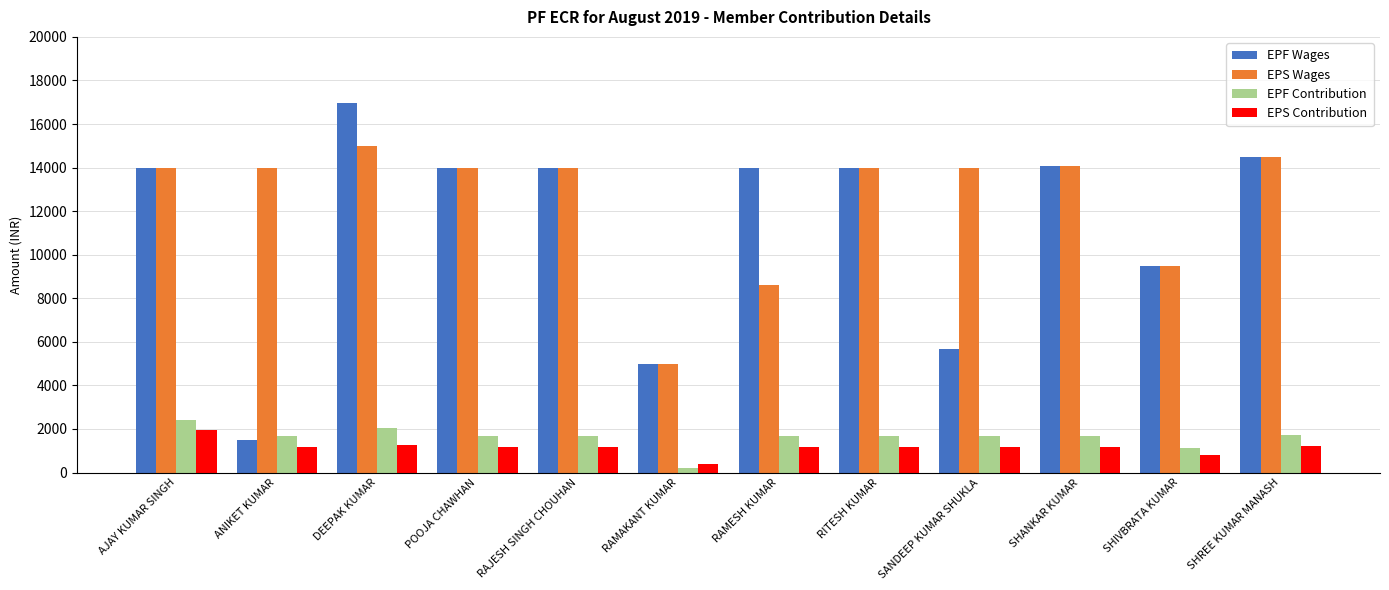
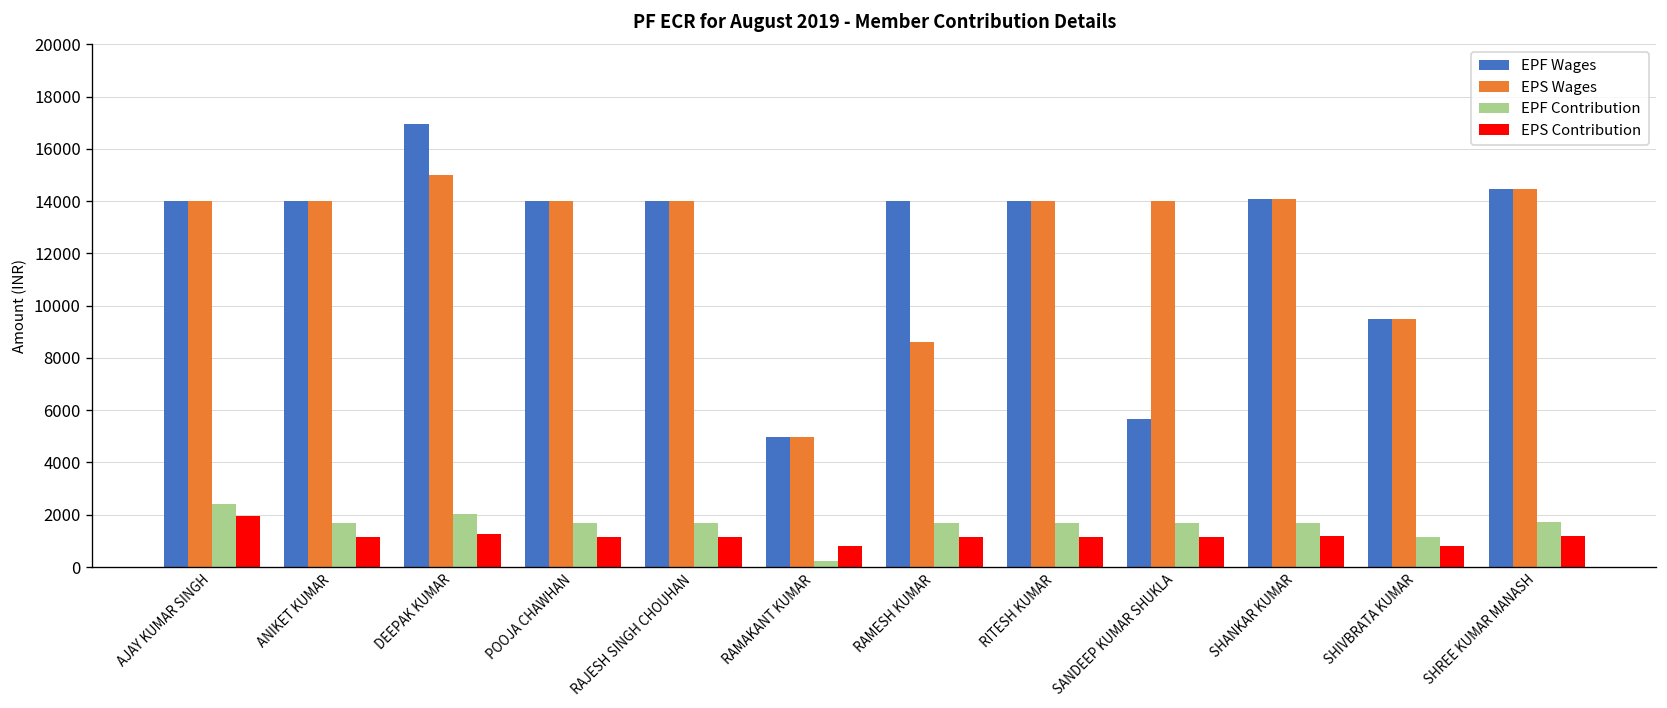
EPF Wages, ANIKET KUMAR: 1500 -> 14000
EPS Contribution, RAMAKANT KUMAR: 400 -> 800
